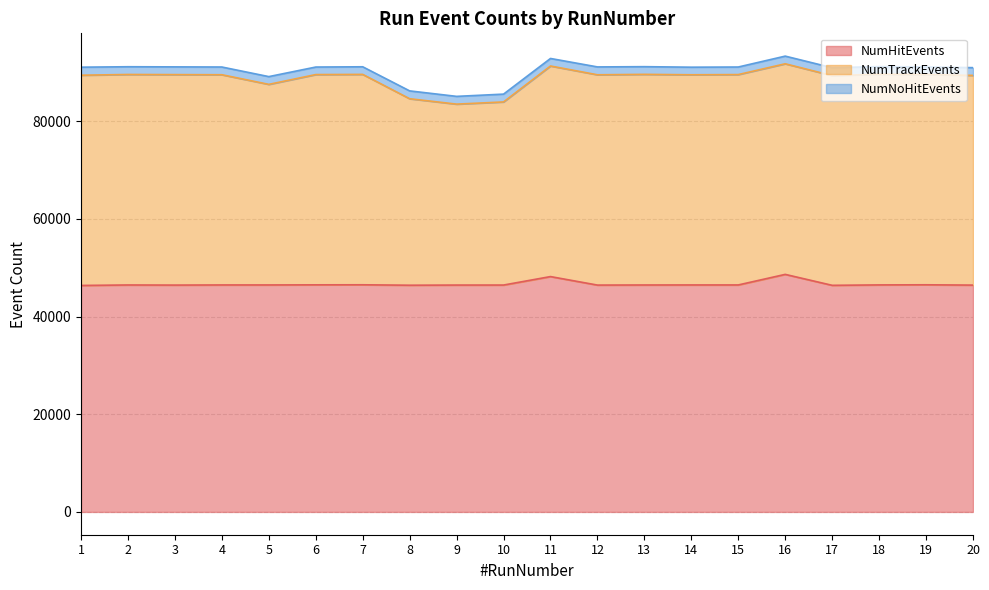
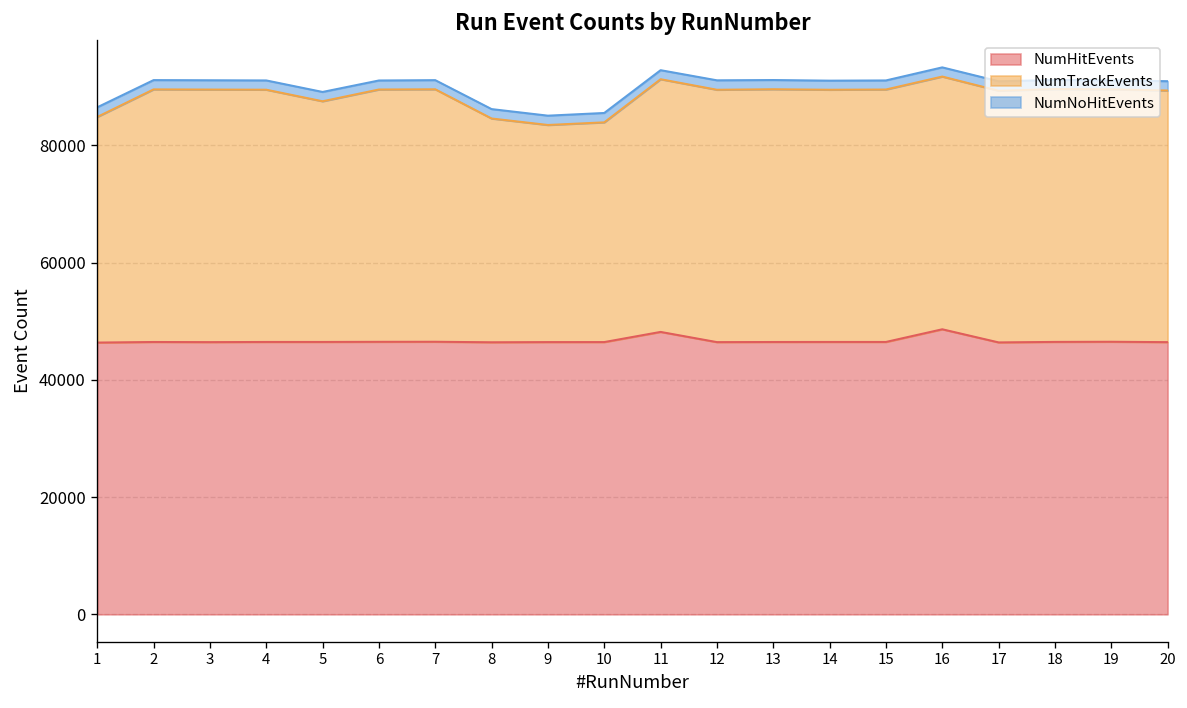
NumTrackEvents, 1: 43000 -> 38000
